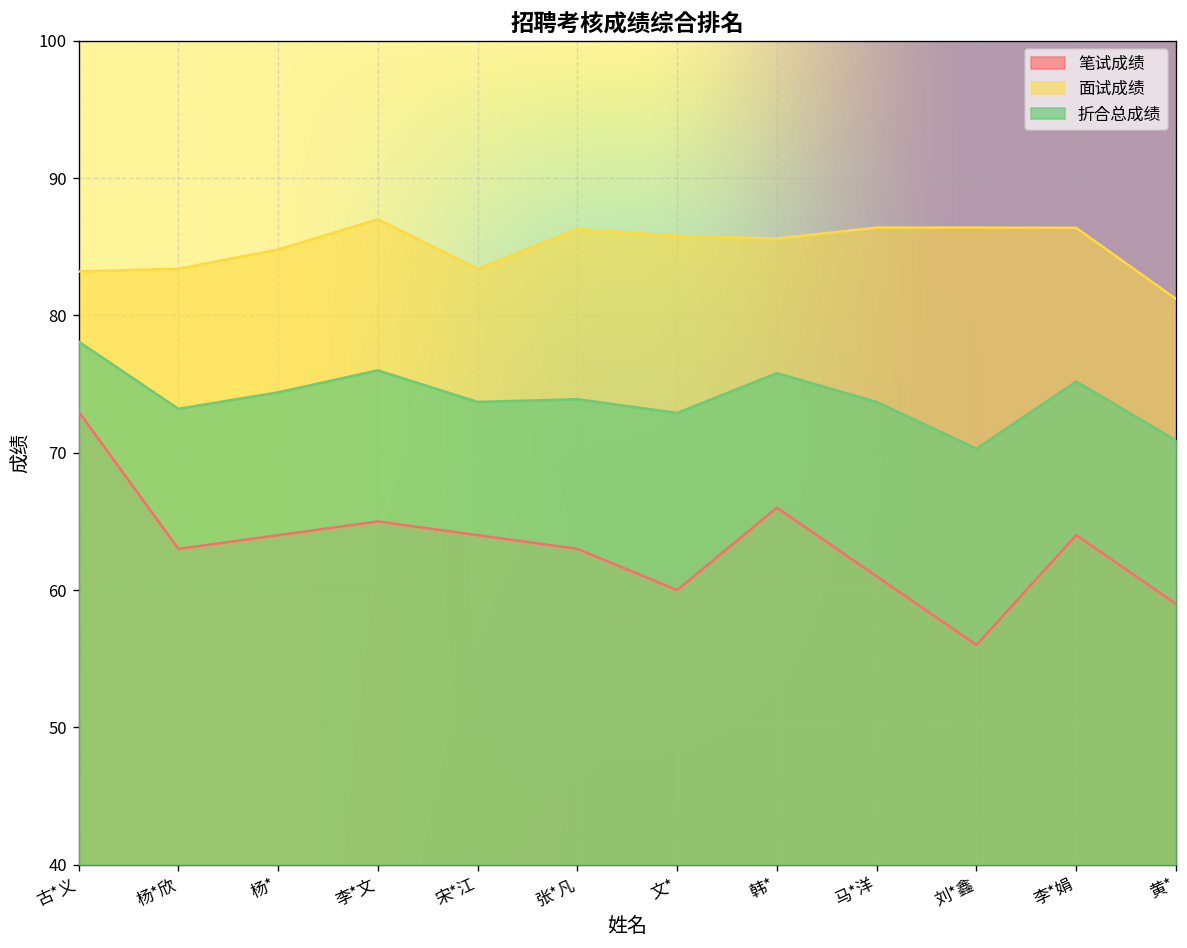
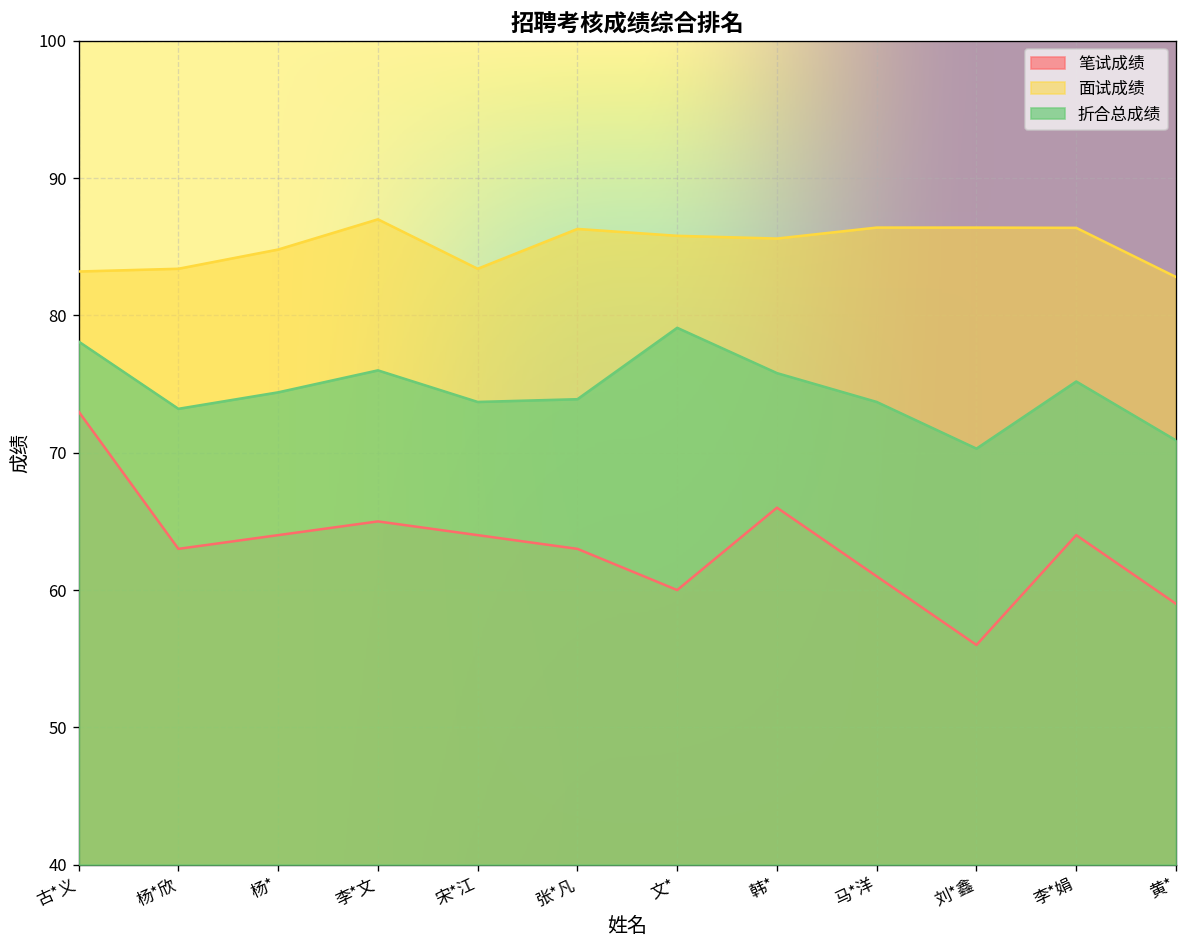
折合总成绩, 文*: 72.9 -> 79.1
面试成绩, 黄*: 81.2 -> 82.8
